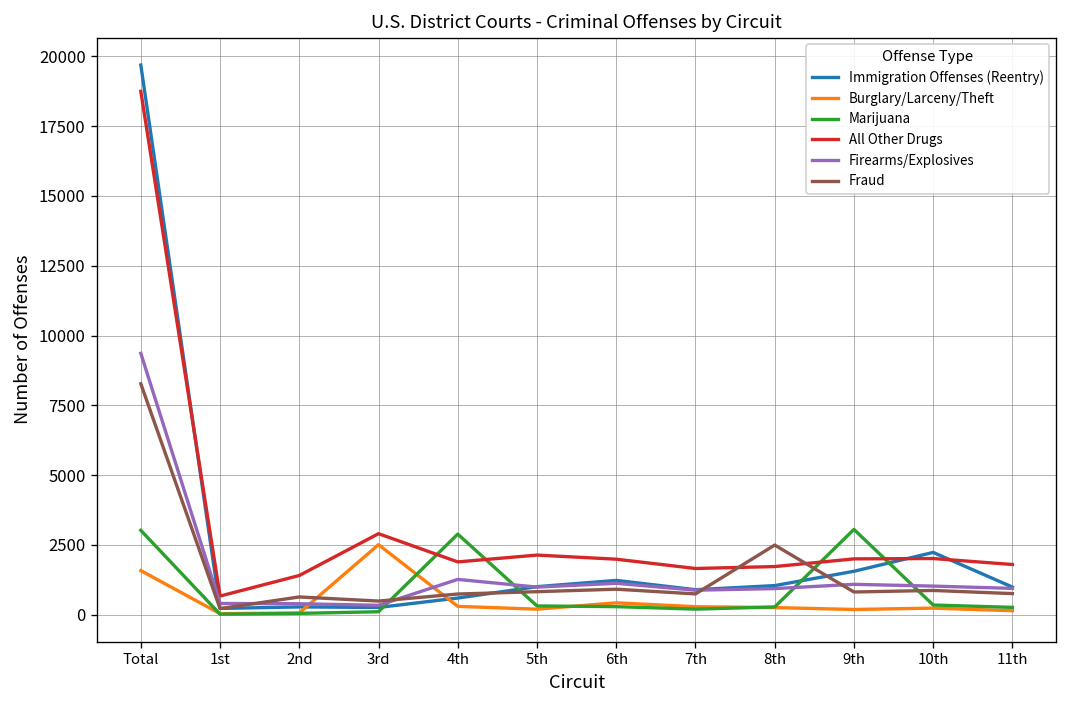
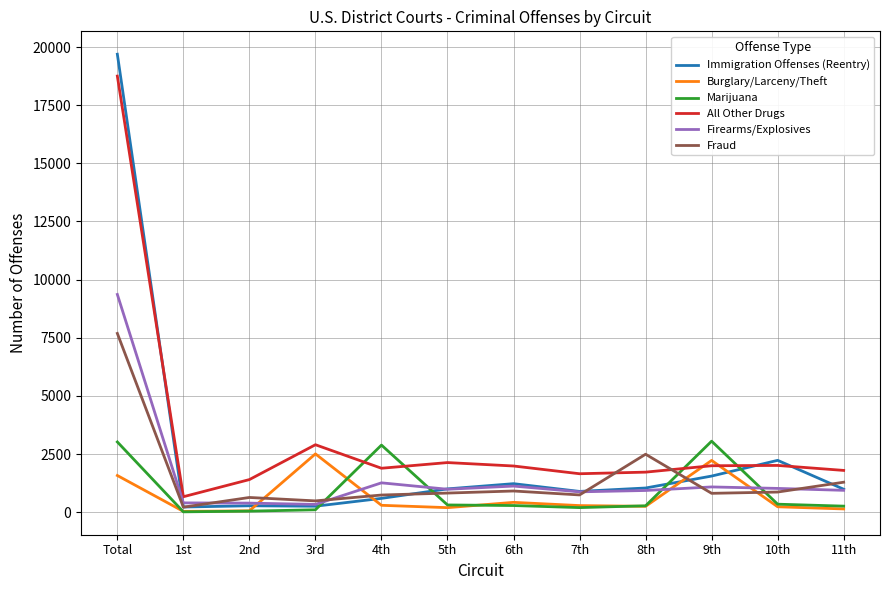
Fraud, Total: 8300 -> 7700
Burglary/Larceny/Theft, 9th: 200 -> 2200
Fraud, 11th: 800 -> 1300
